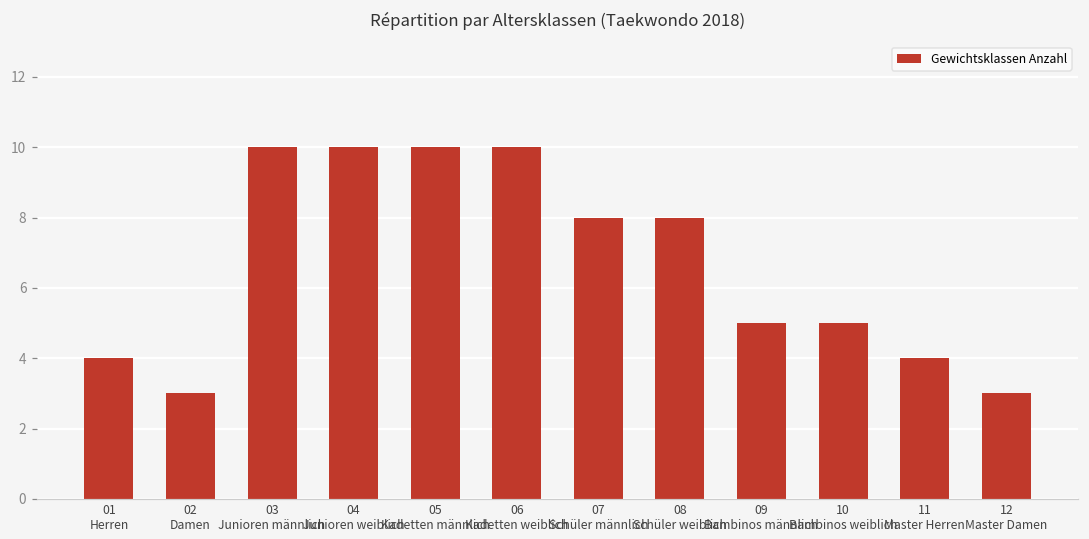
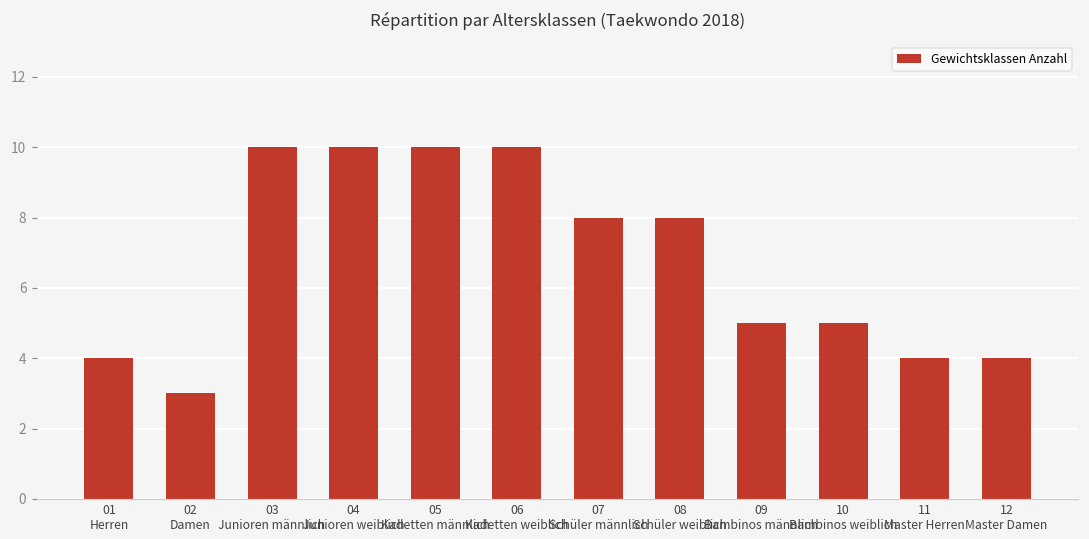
12 Master Damen: 3 -> 4
